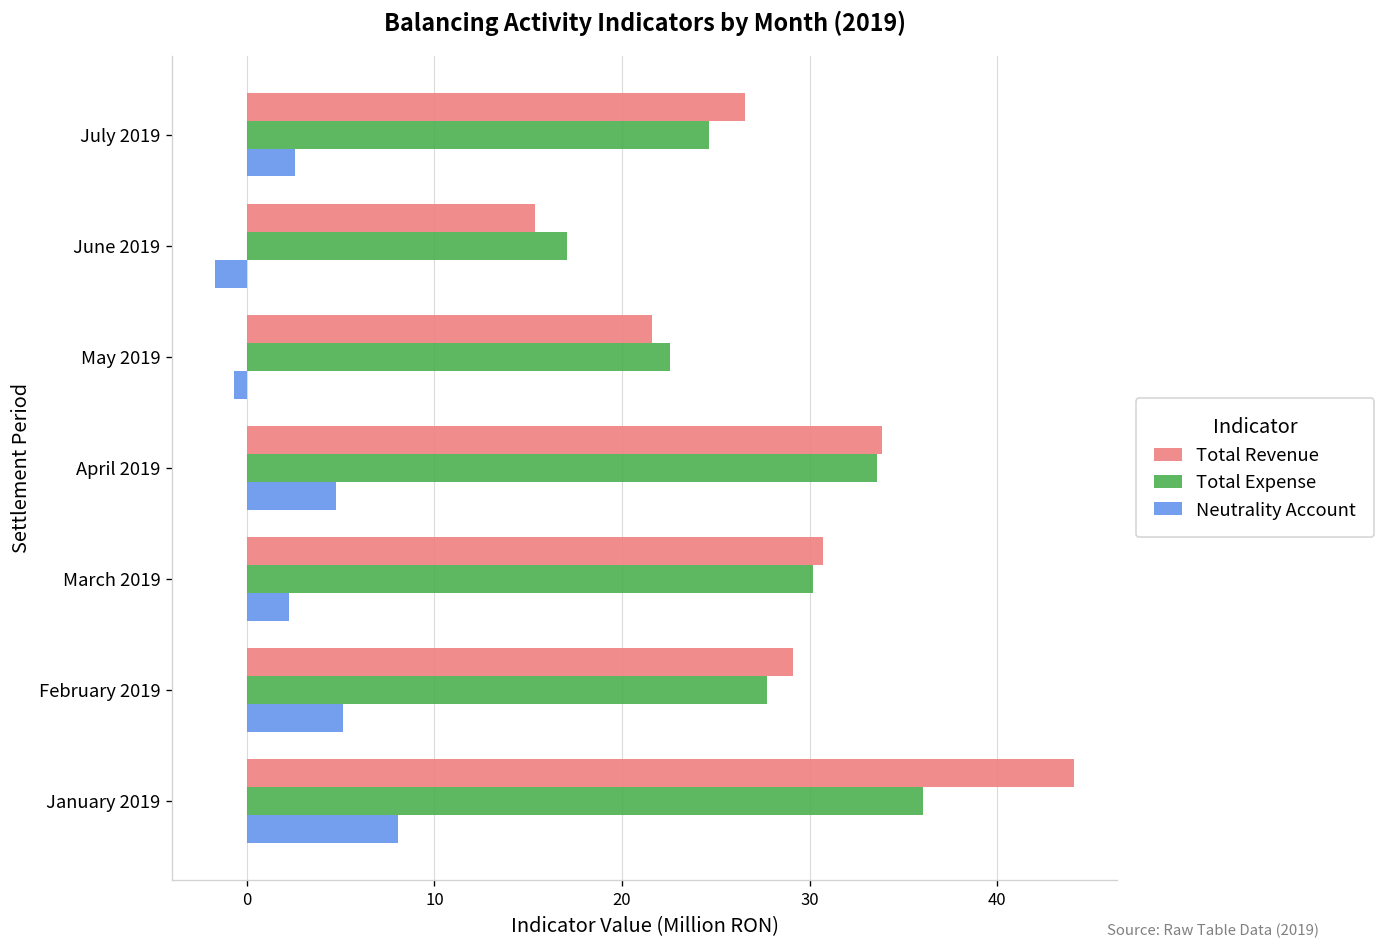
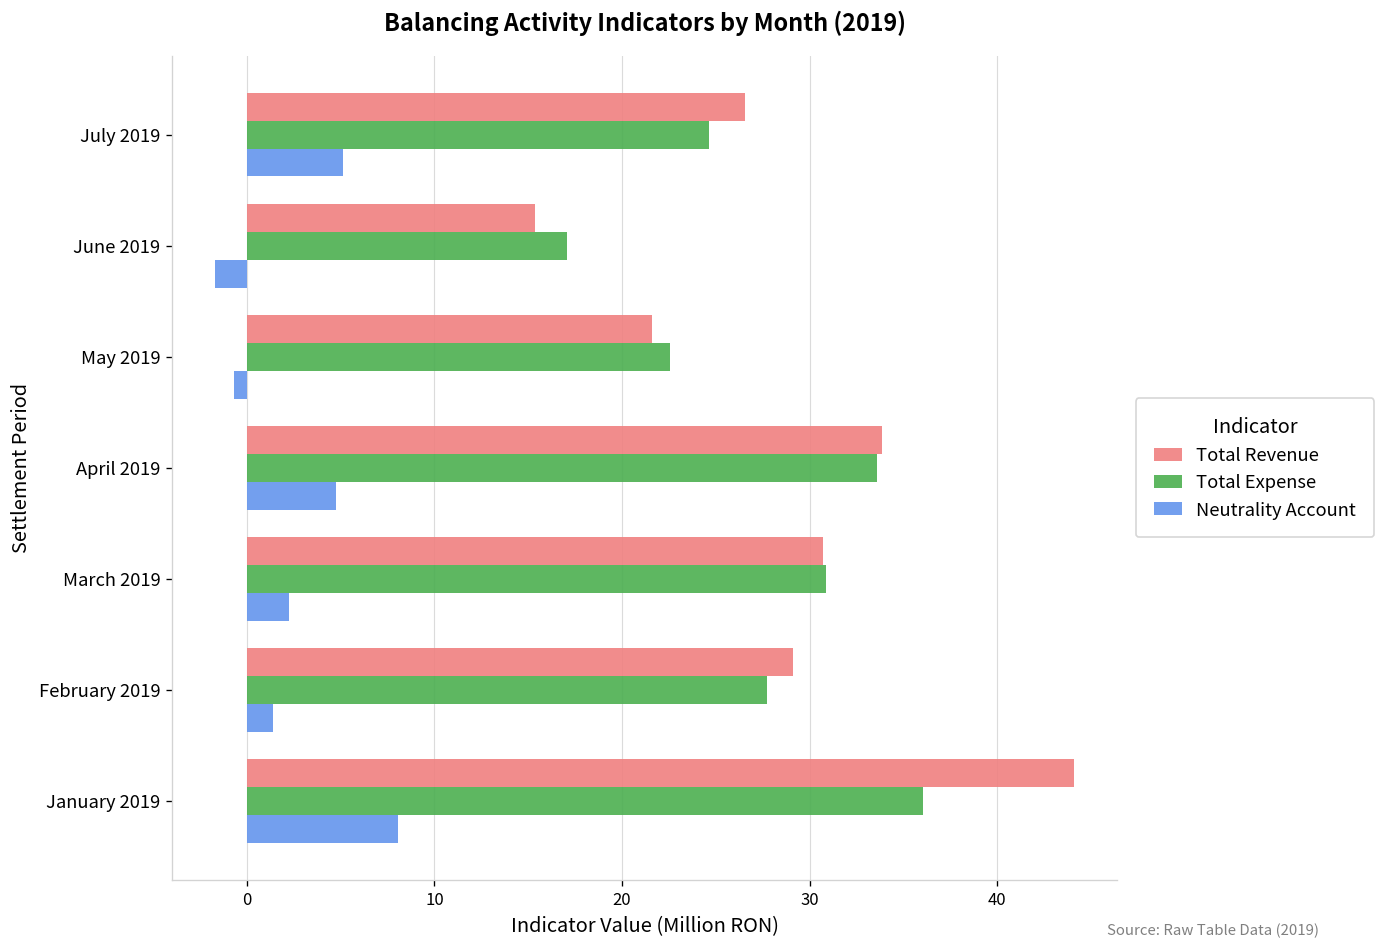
Neutrality Account, July 2019: 2.6 -> 5.1
Total Expense, March 2019: 30.2 -> 30.9
Neutrality Account, February 2019: 5.1 -> 1.4
